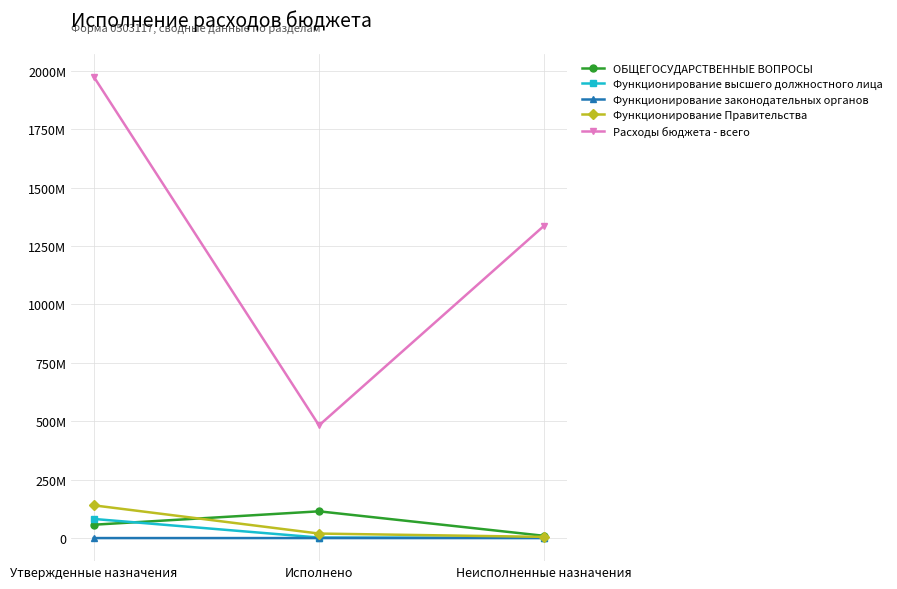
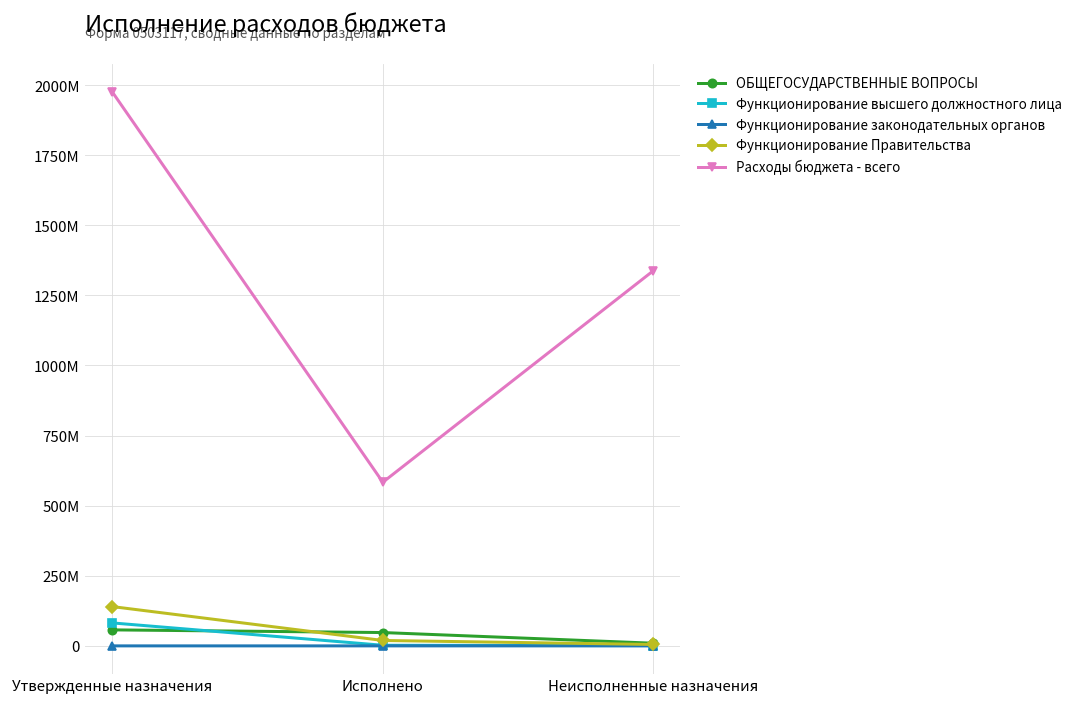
ОБЩЕГОСУДАРСТВЕННЫЕ ВОПРОСЫ, Исполнено: 110000000 -> 50000000
Расходы бюджета - всего, Исполнено: 480000000 -> 580000000
